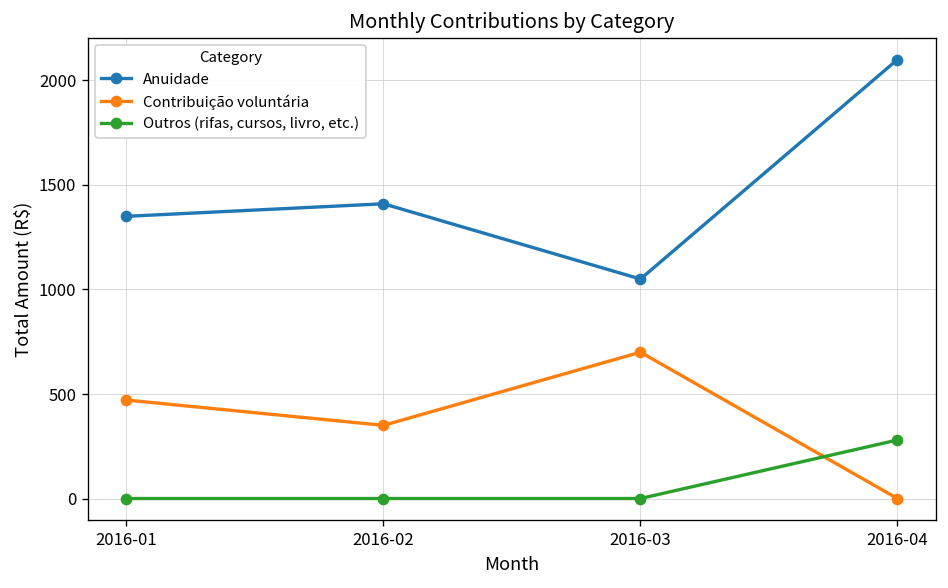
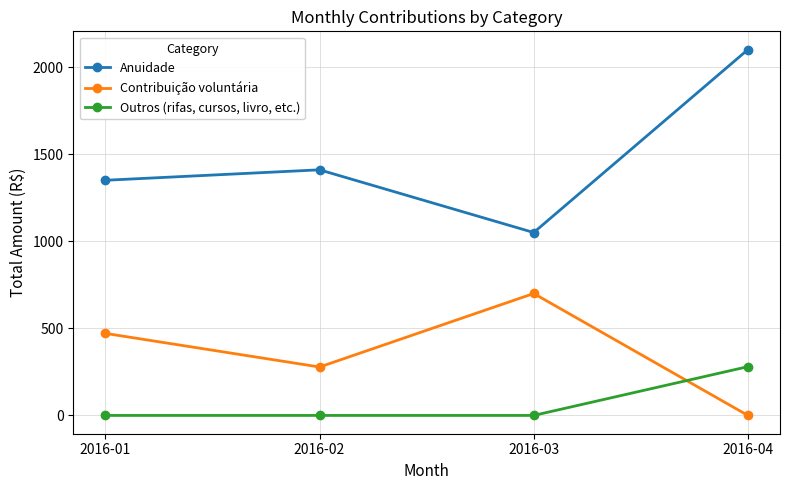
Contribuição voluntária, 2016-02: 350 -> 280
